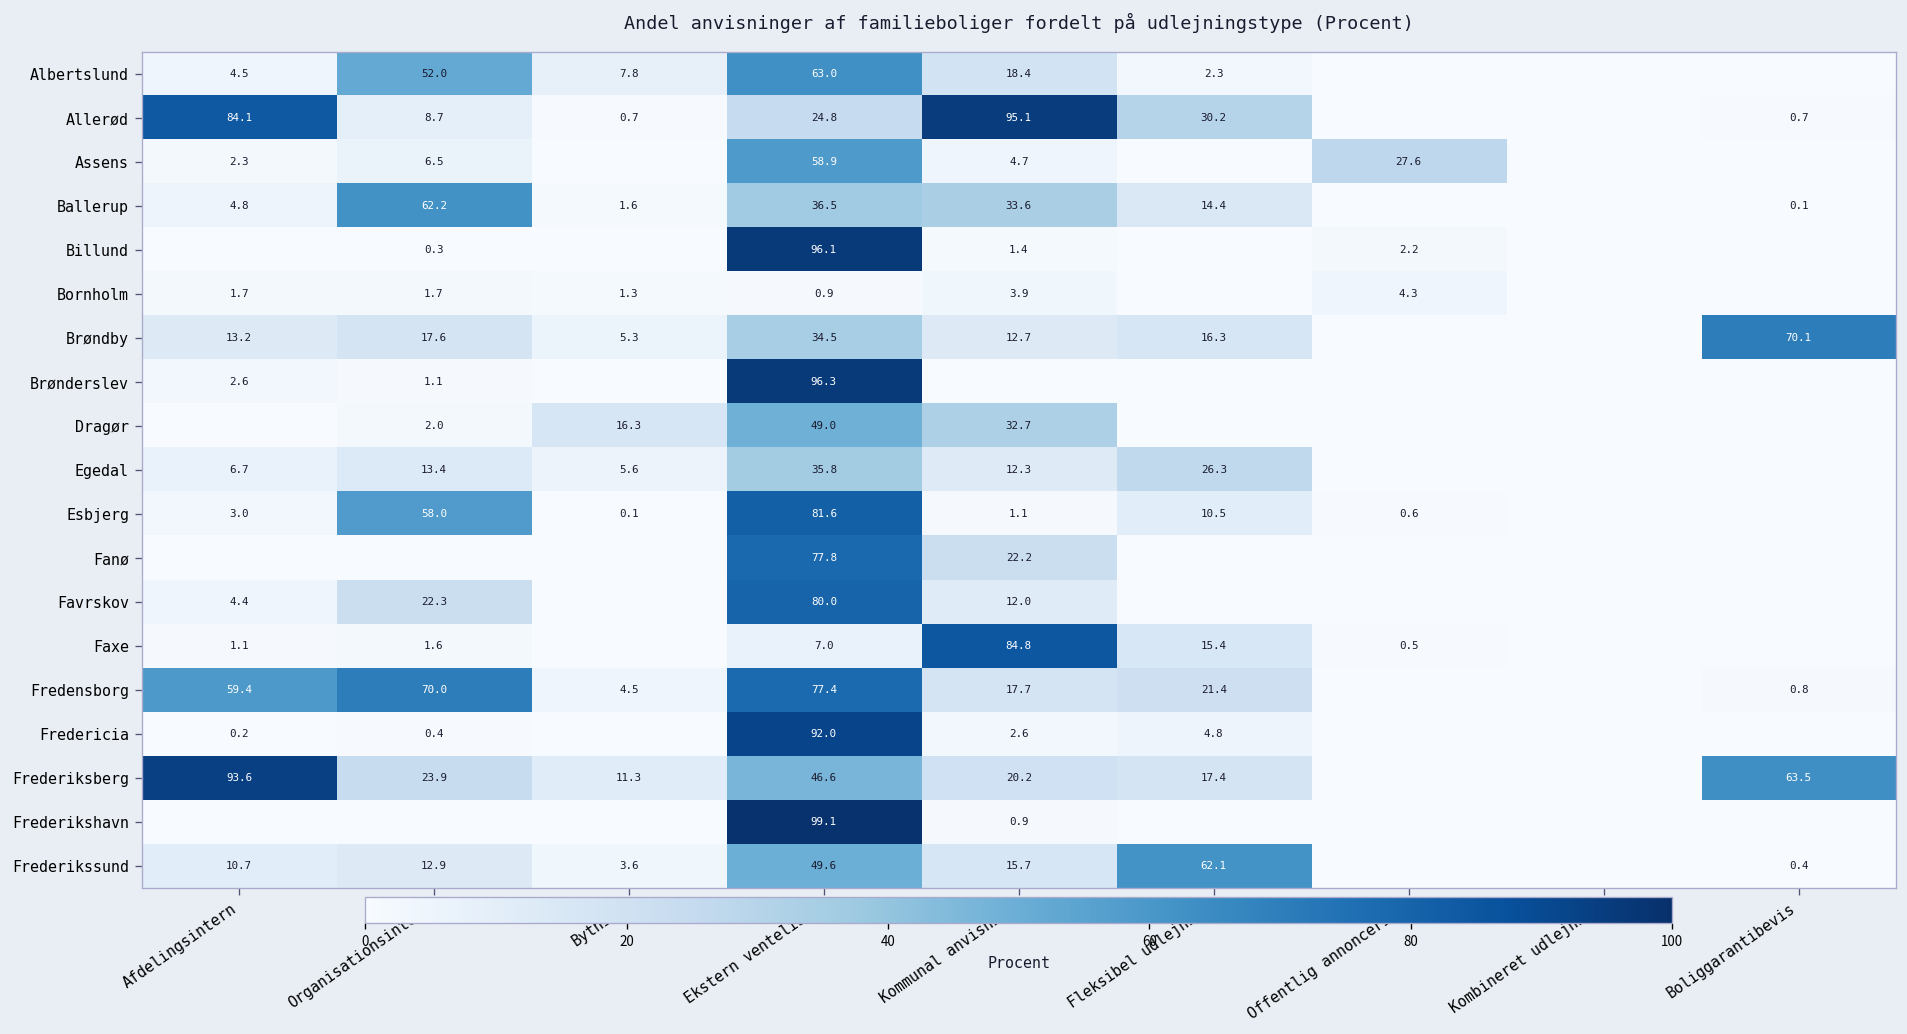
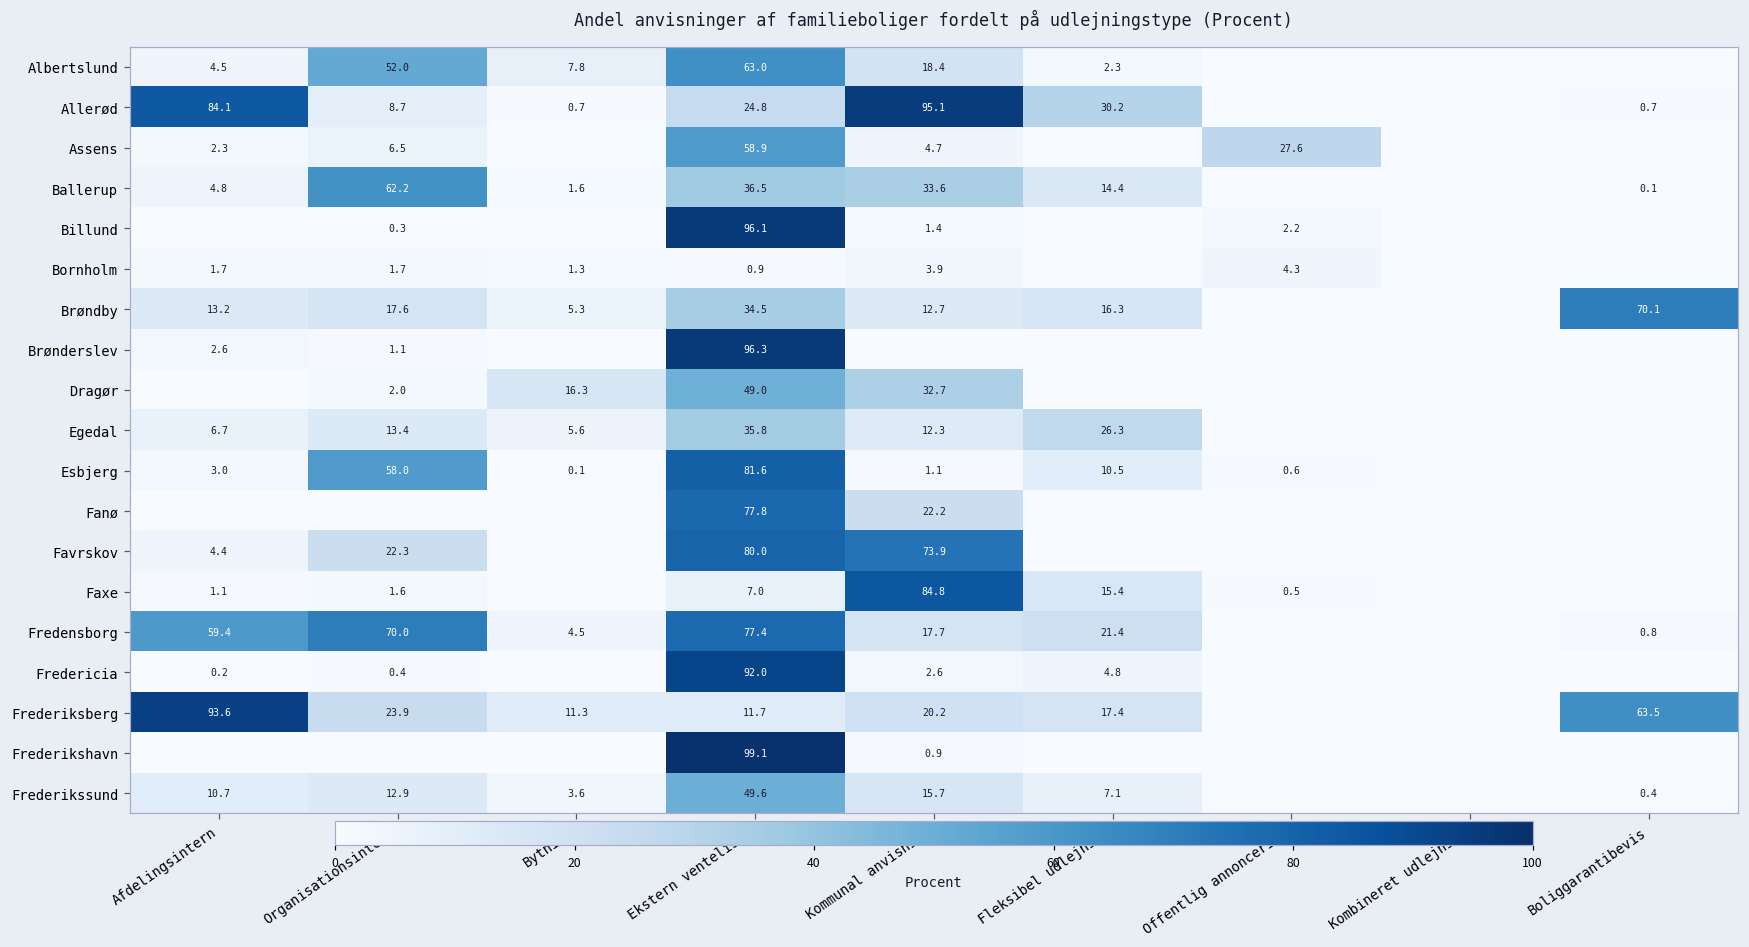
Favrskov, Kommunal anvisning: 12.0 -> 73.9
Frederiksberg, Ekstern venteliste: 46.6 -> 11.7
Frederikssund, Fleksibel udlejning: 62.1 -> 7.1
